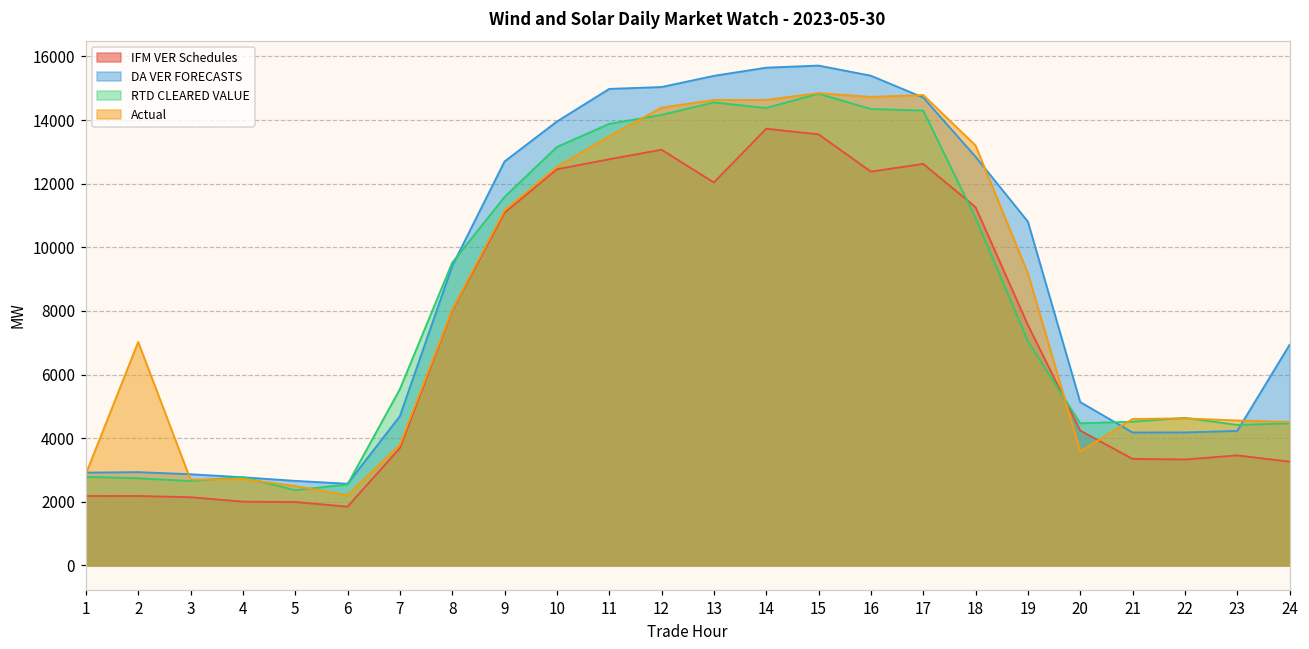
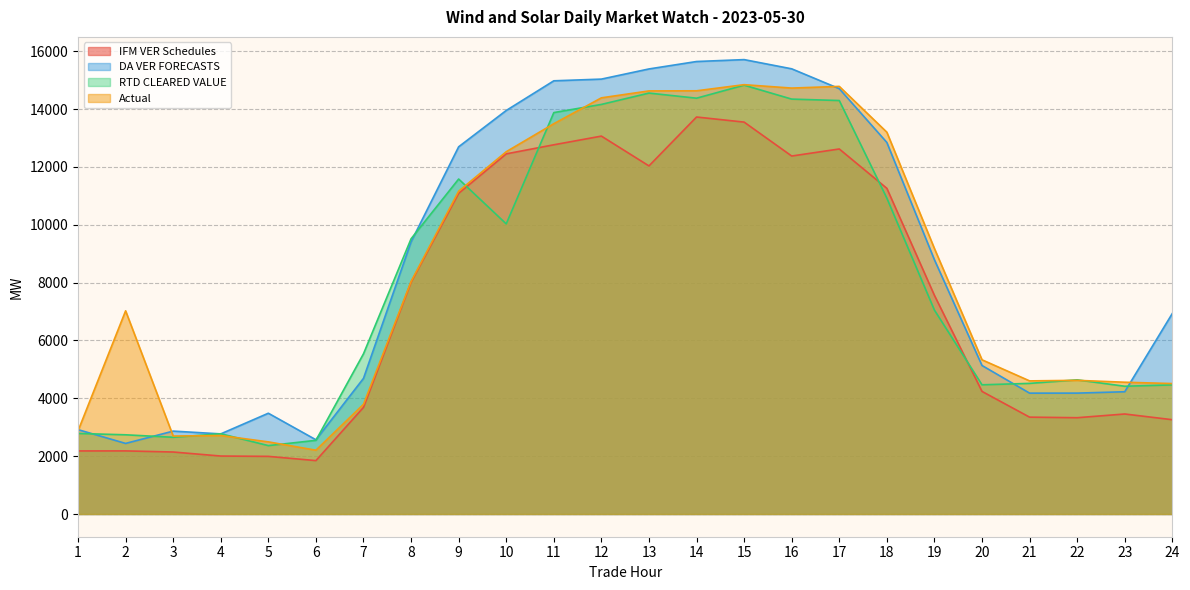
DA VER FORECASTS, 2: 2900 -> 2400
DA VER FORECASTS, 5: 2700 -> 3500
RTD CLEARED VALUE, 10: 13200 -> 10000
DA VER FORECASTS, 19: 10800 -> 8800
Actual, 20: 3600 -> 5300
